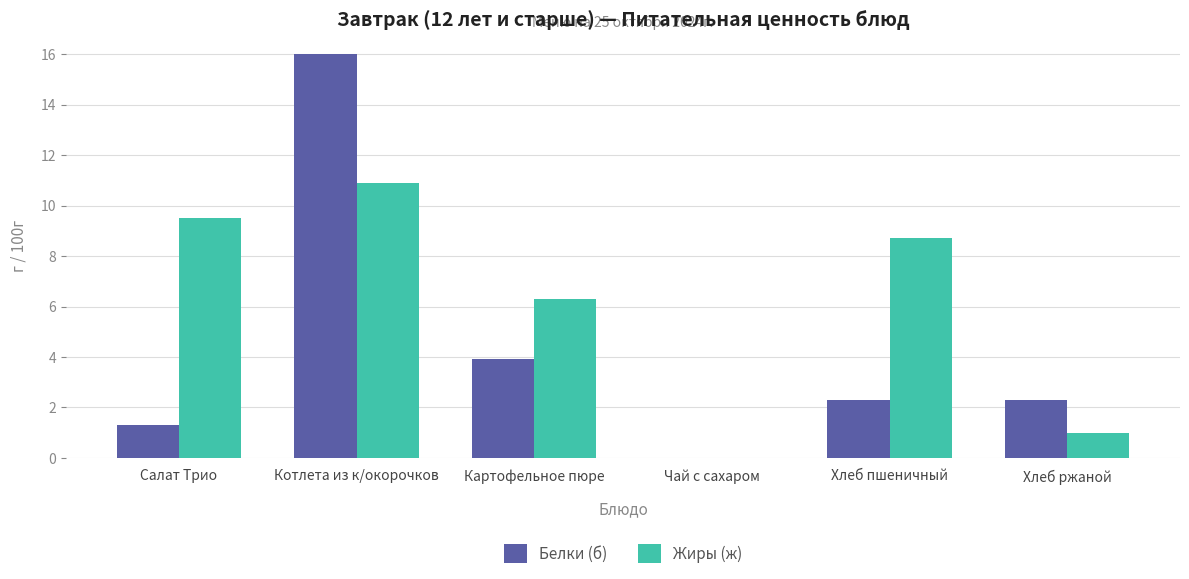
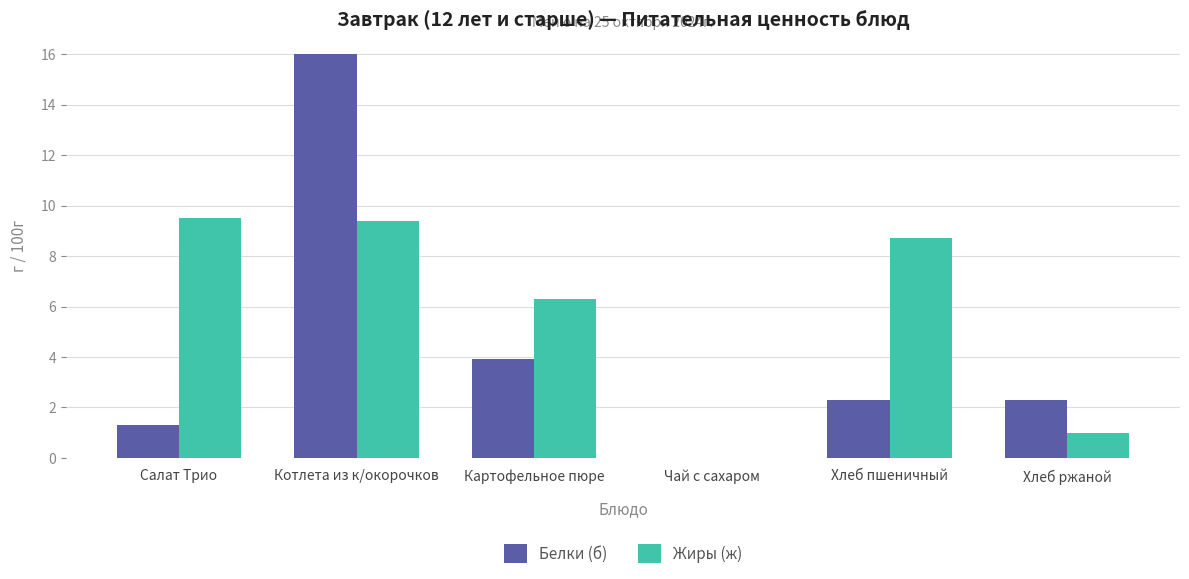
Жиры (ж), Котлета из к/окорочков: 10.9 -> 9.4
